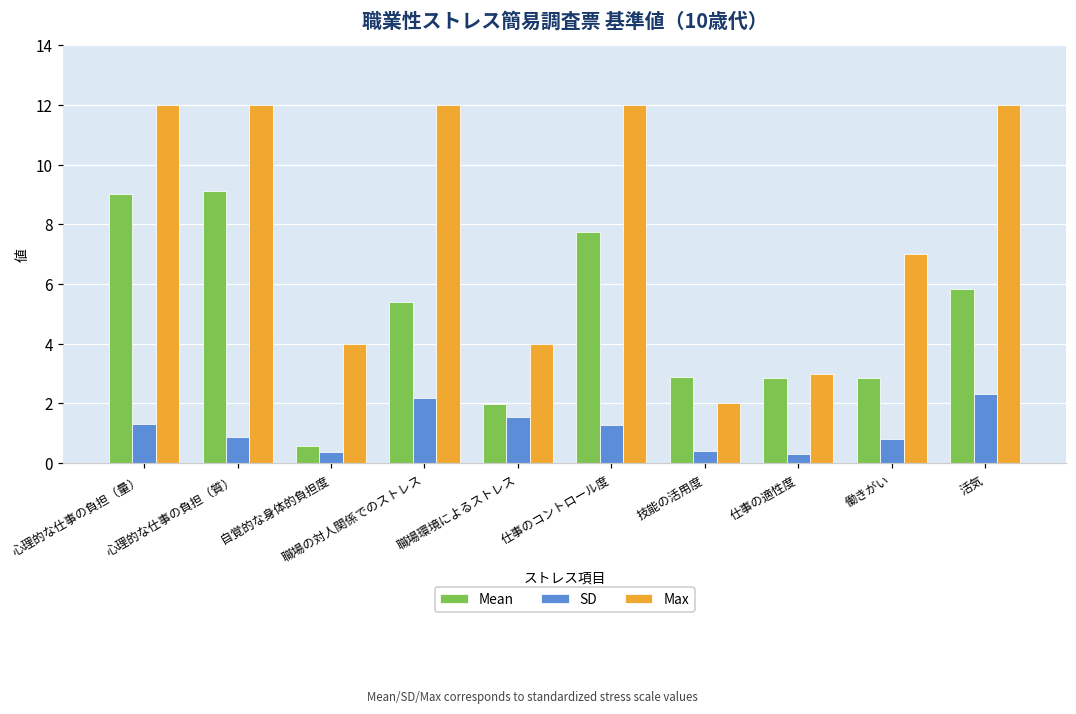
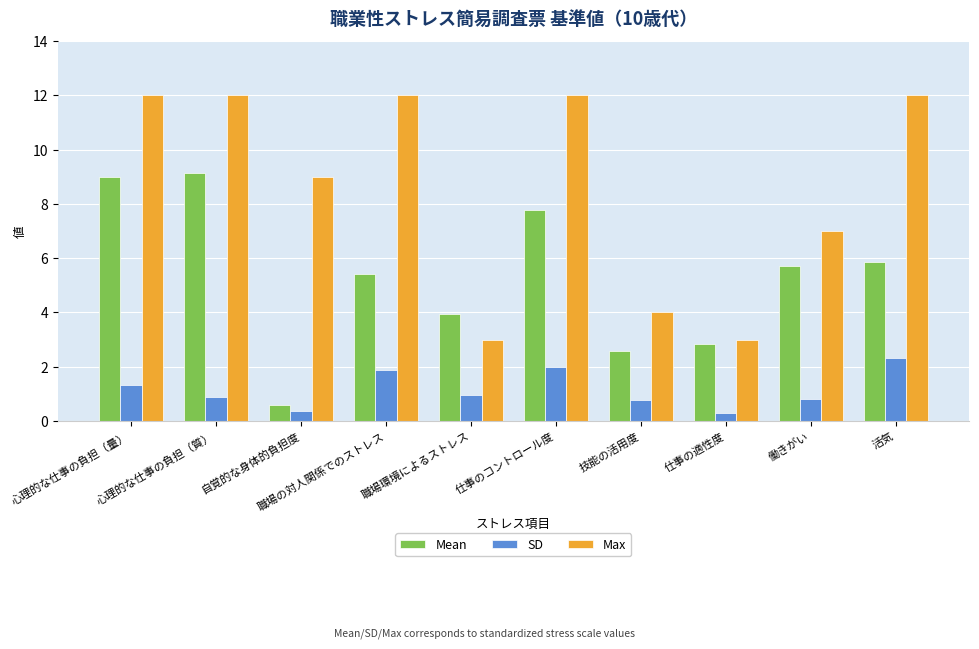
Max, 自覚的な身体的負担度: 4 -> 9
SD, 職場の対人関係でのストレス: 2.2 -> 1.9
Mean, 職場環境によるストレス: 2.0 -> 3.9
SD, 職場環境によるストレス: 1.5 -> 0.9
Max, 職場環境によるストレス: 4 -> 3
SD, 仕事のコントロール度: 1.3 -> 2.0
Mean, 技能の活用度: 2.9 -> 2.6
SD, 技能の活用度: 0.4 -> 0.8
Max, 技能の活用度: 2 -> 4
Mean, 働きがい: 2.8 -> 5.7
